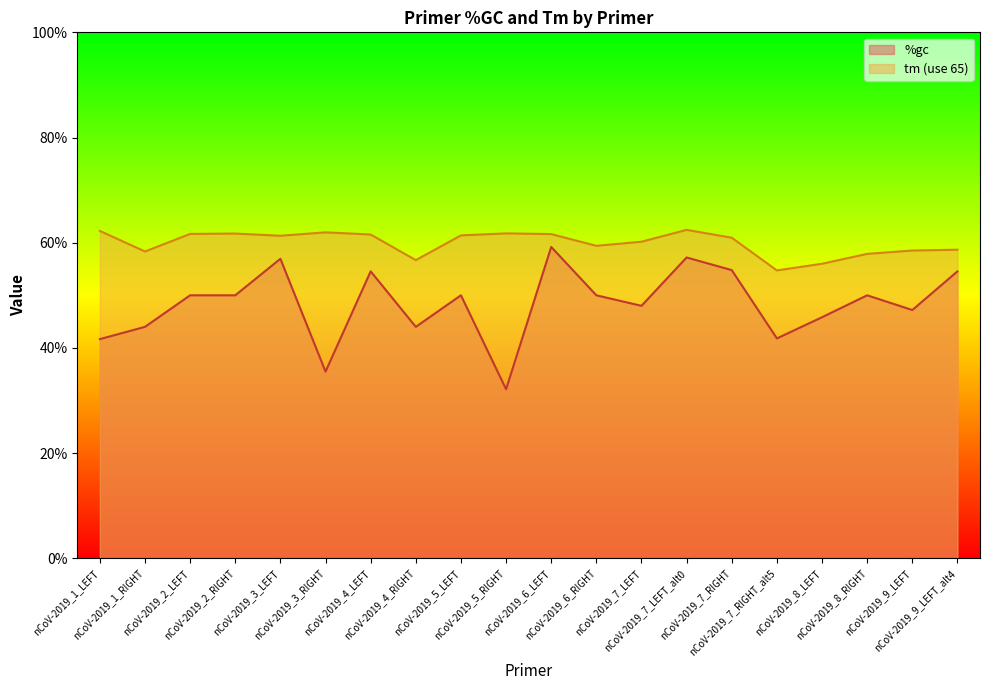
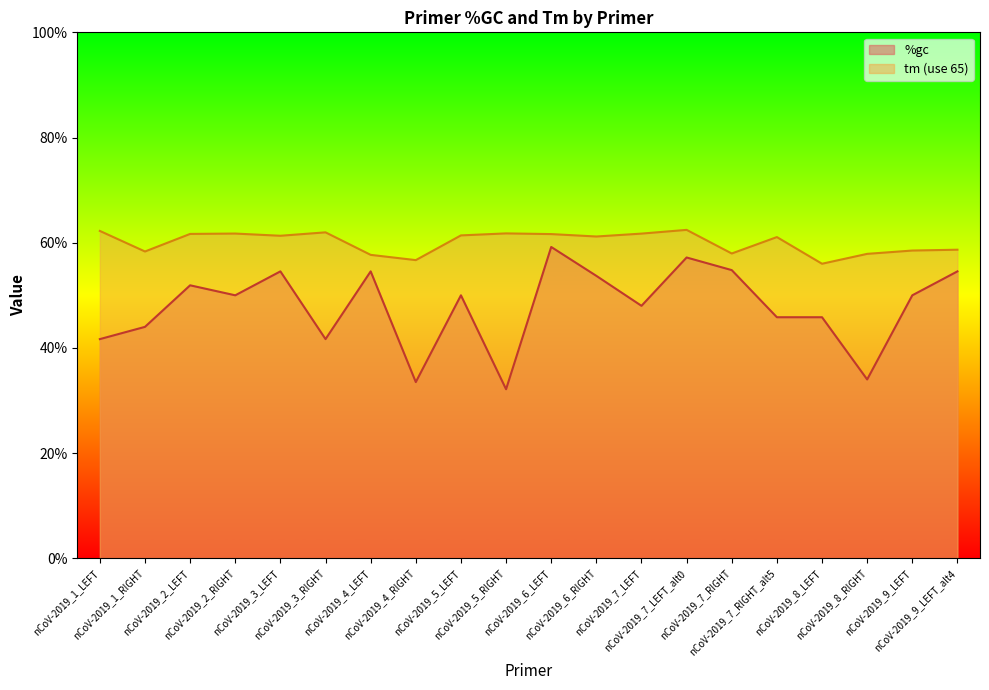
%gc, nCoV-2019_2_LEFT: 50% -> 52%
%gc, nCoV-2019_3_LEFT: 57% -> 55%
%gc, nCoV-2019_3_RIGHT: 35% -> 42%
tm (use 65), nCoV-2019_4_LEFT: 62% -> 58%
%gc, nCoV-2019_4_RIGHT: 44% -> 34%
%gc, nCoV-2019_6_RIGHT: 50% -> 54%
tm (use 65), nCoV-2019_6_RIGHT: 59% -> 61%
tm (use 65), nCoV-2019_7_LEFT: 60% -> 62%
tm (use 65), nCoV-2019_7_RIGHT: 61% -> 58%
%gc, nCoV-2019_7_RIGHT_alt5: 42% -> 46%
tm (use 65), nCoV-2019_7_RIGHT_alt5: 55% -> 61%
%gc, nCoV-2019_8_RIGHT: 50% -> 34%
%gc, nCoV-2019_9_LEFT: 47% -> 50%
